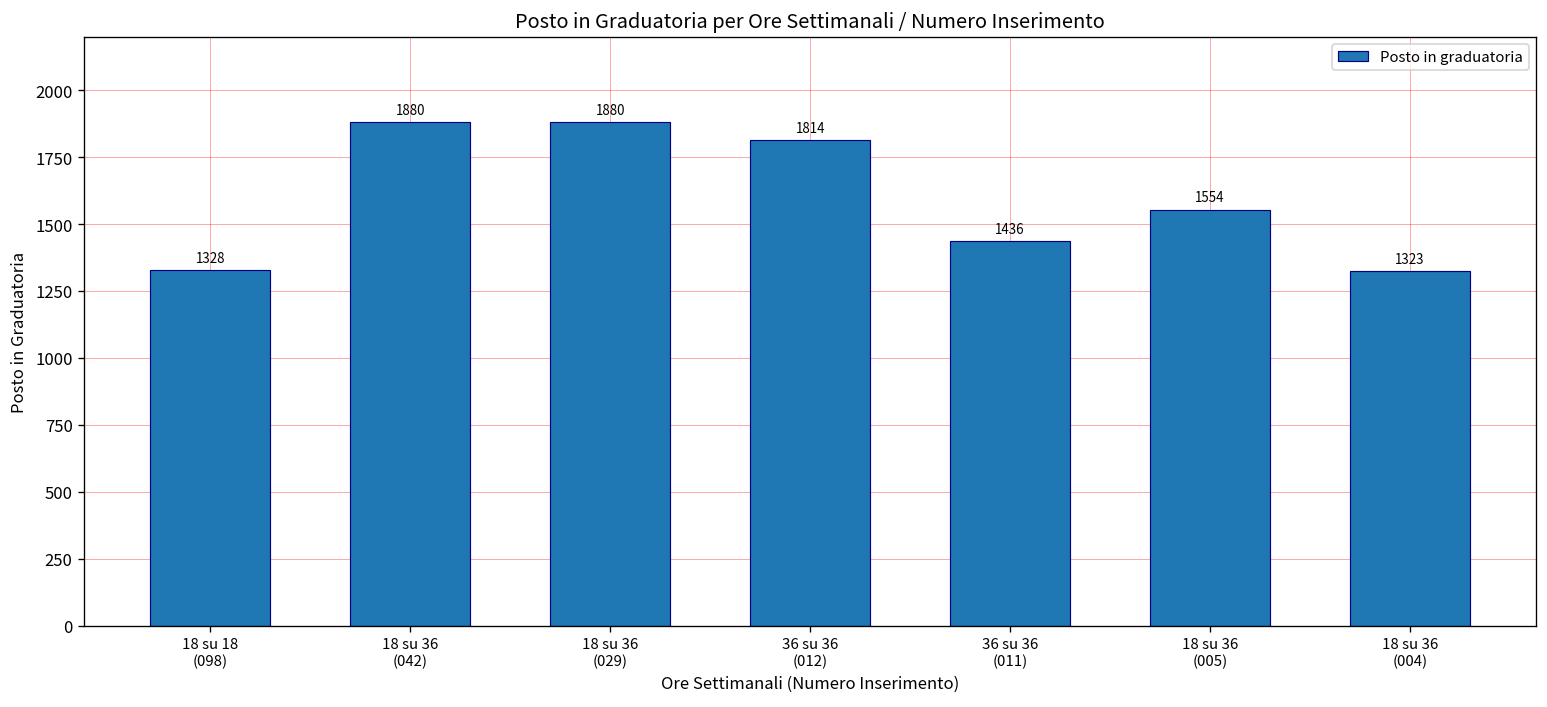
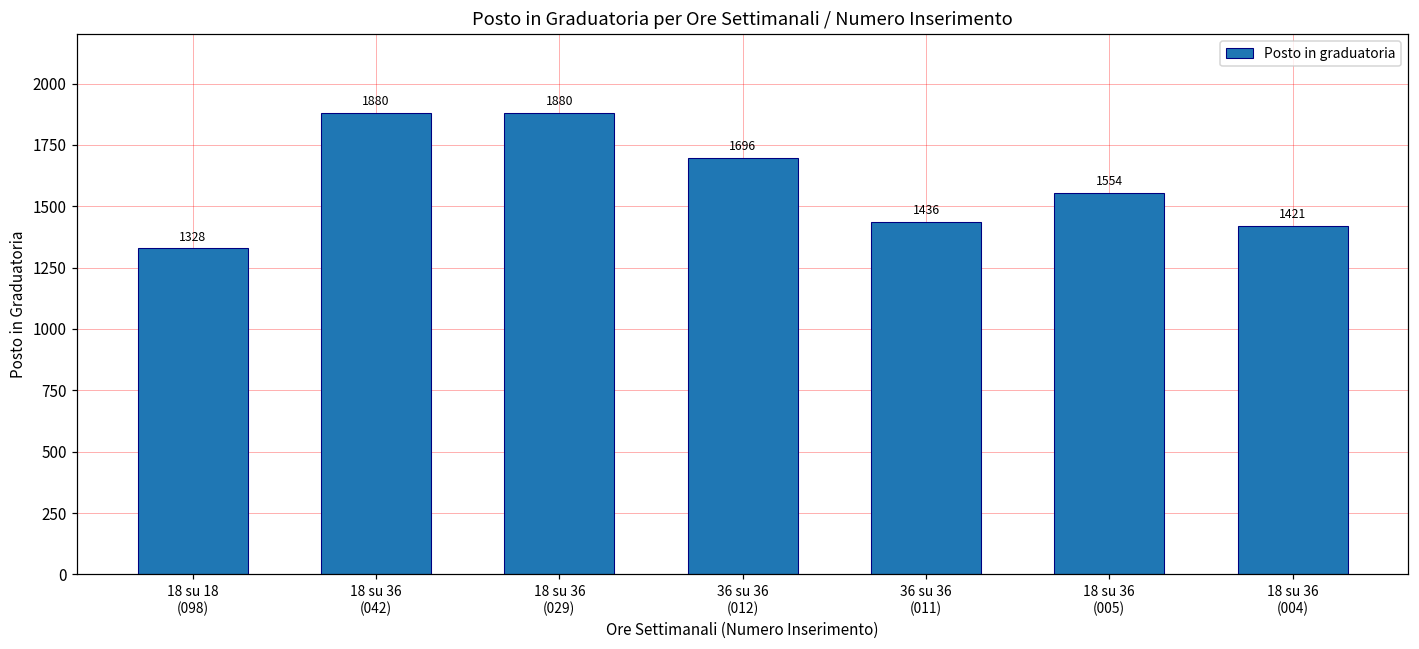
36 su 36 (012): 1814 -> 1696
18 su 36 (004): 1323 -> 1421
